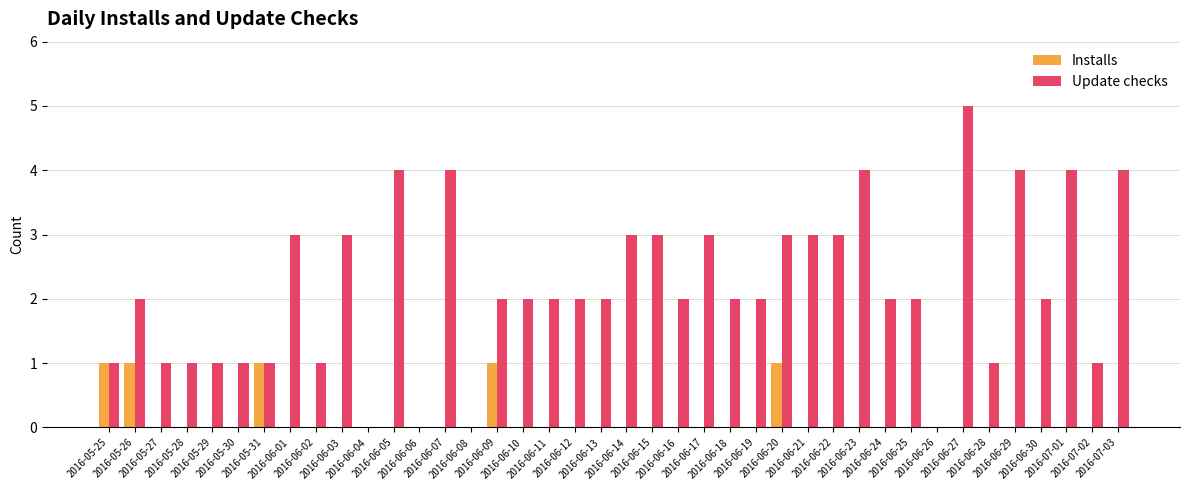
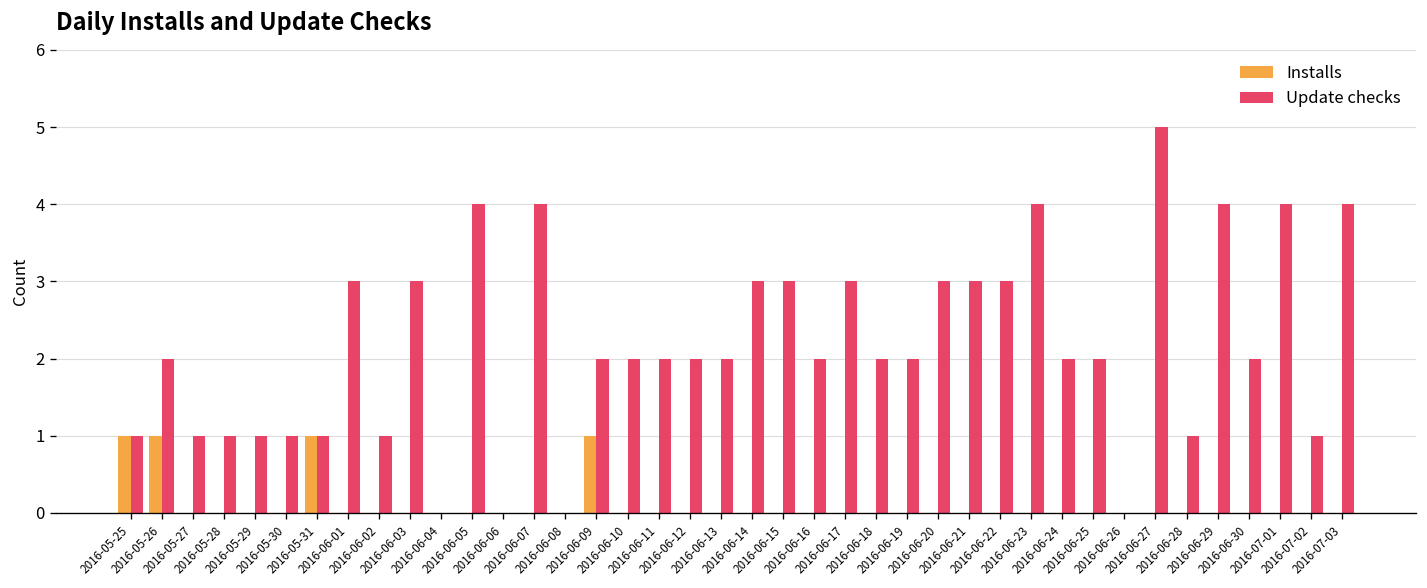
Installs, 2016-06-20: 1 -> 0
